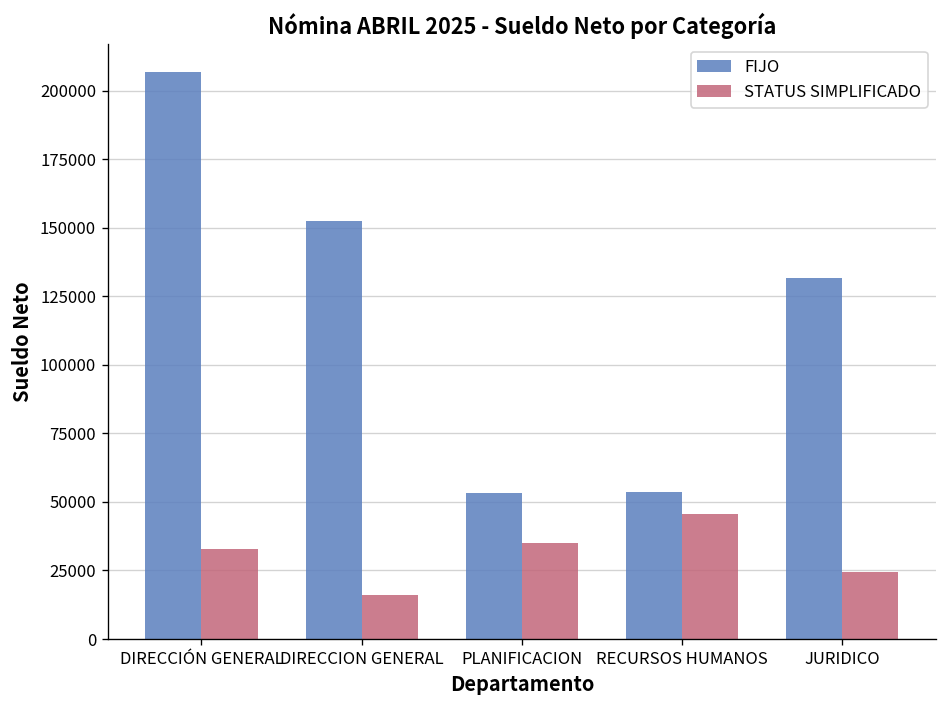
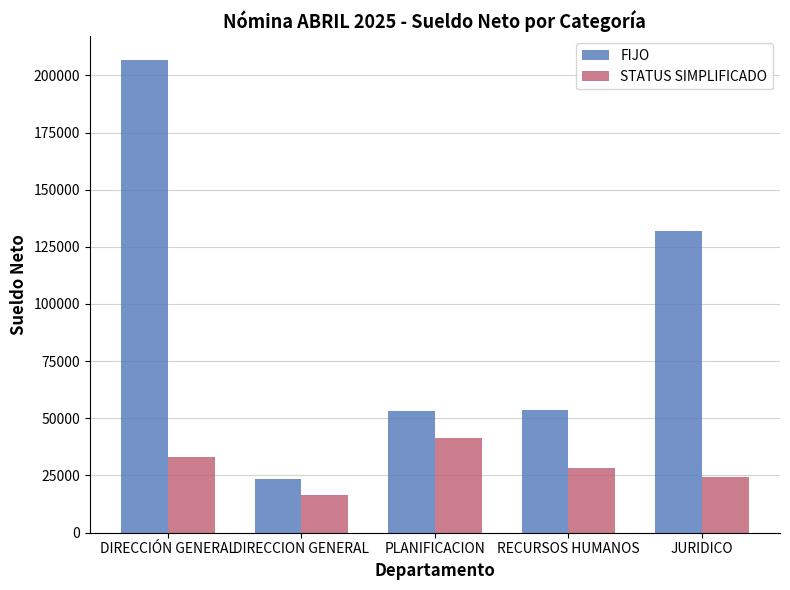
FIJO, DIRECCION GENERAL: 153000 -> 23000
STATUS SIMPLIFICADO, PLANIFICACION: 35000 -> 41000
STATUS SIMPLIFICADO, RECURSOS HUMANOS: 46000 -> 28000
